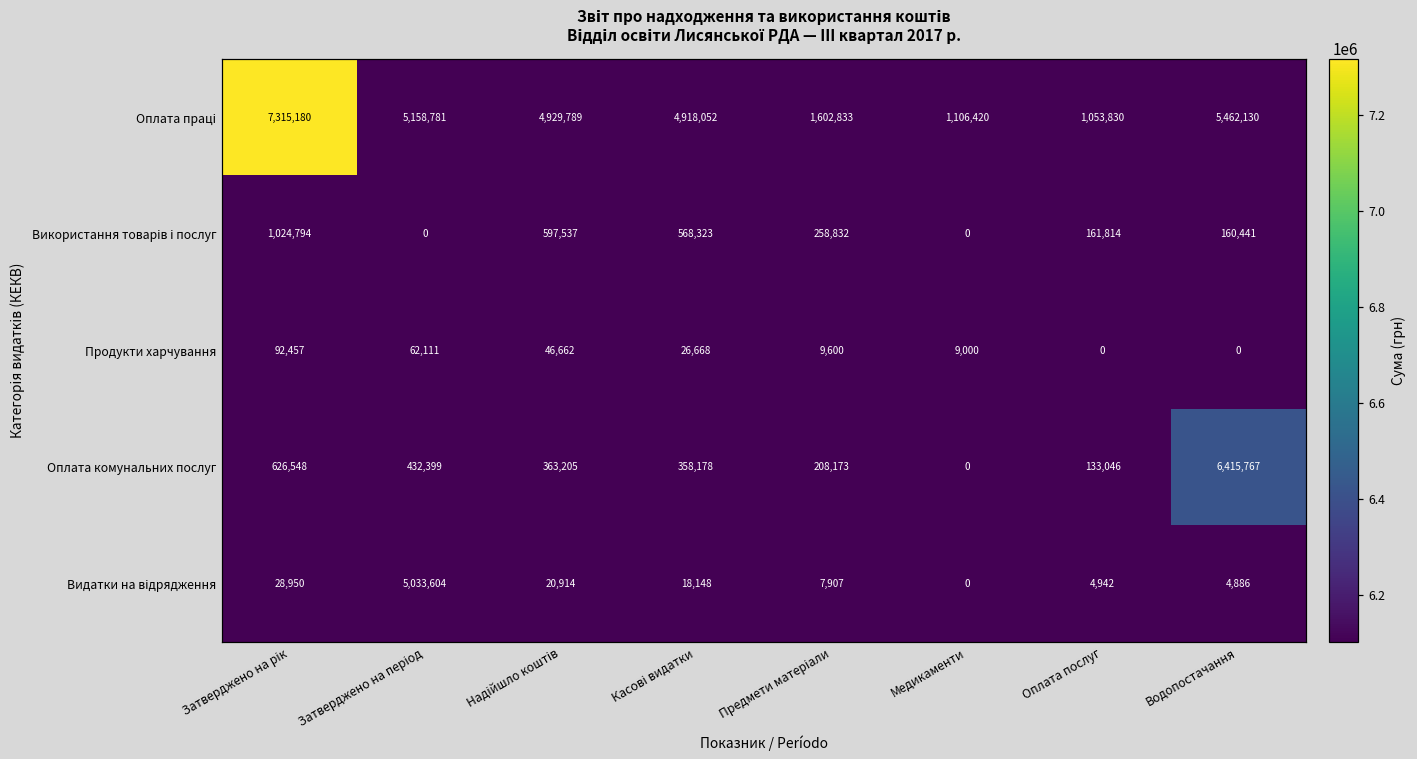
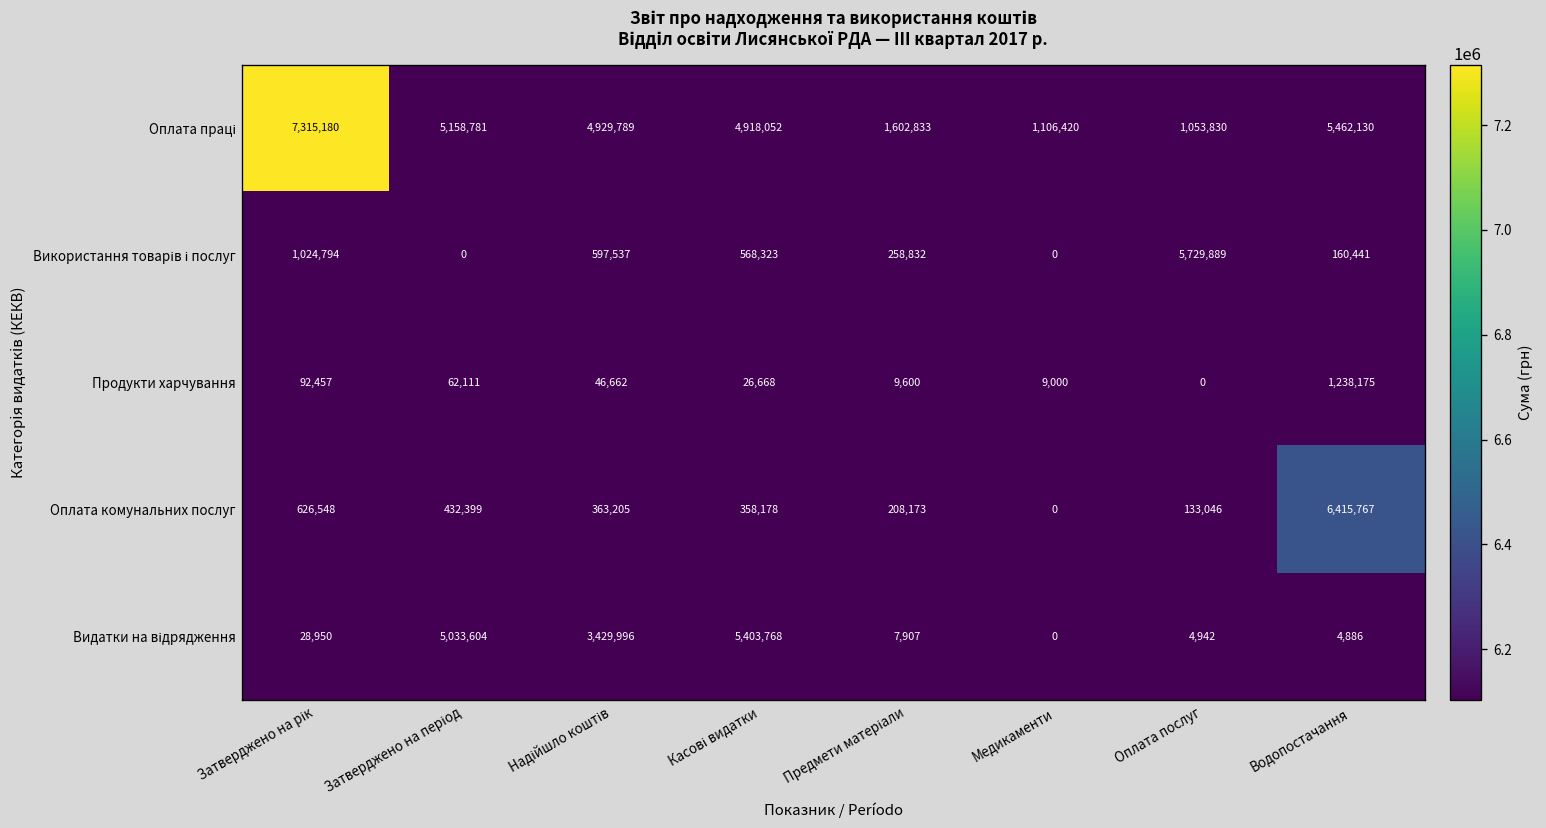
Використання товарів і послуг, Оплата послуг: 161,814 -> 5,729,889
Продукти харчування, Водопостачання: 0 -> 1,238,175
Видатки на відрядження, Надійшло коштів: 20,914 -> 3,429,996
Видатки на відрядження, Касові видатки: 18,148 -> 5,403,768
